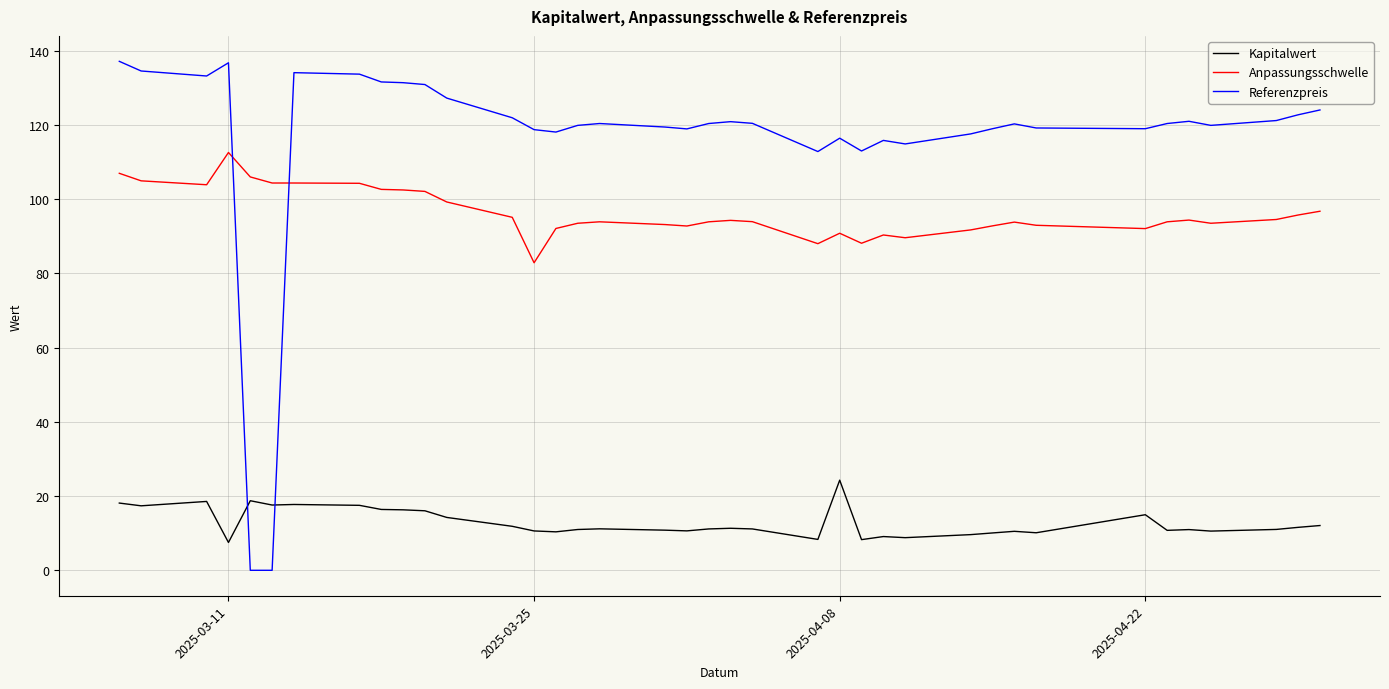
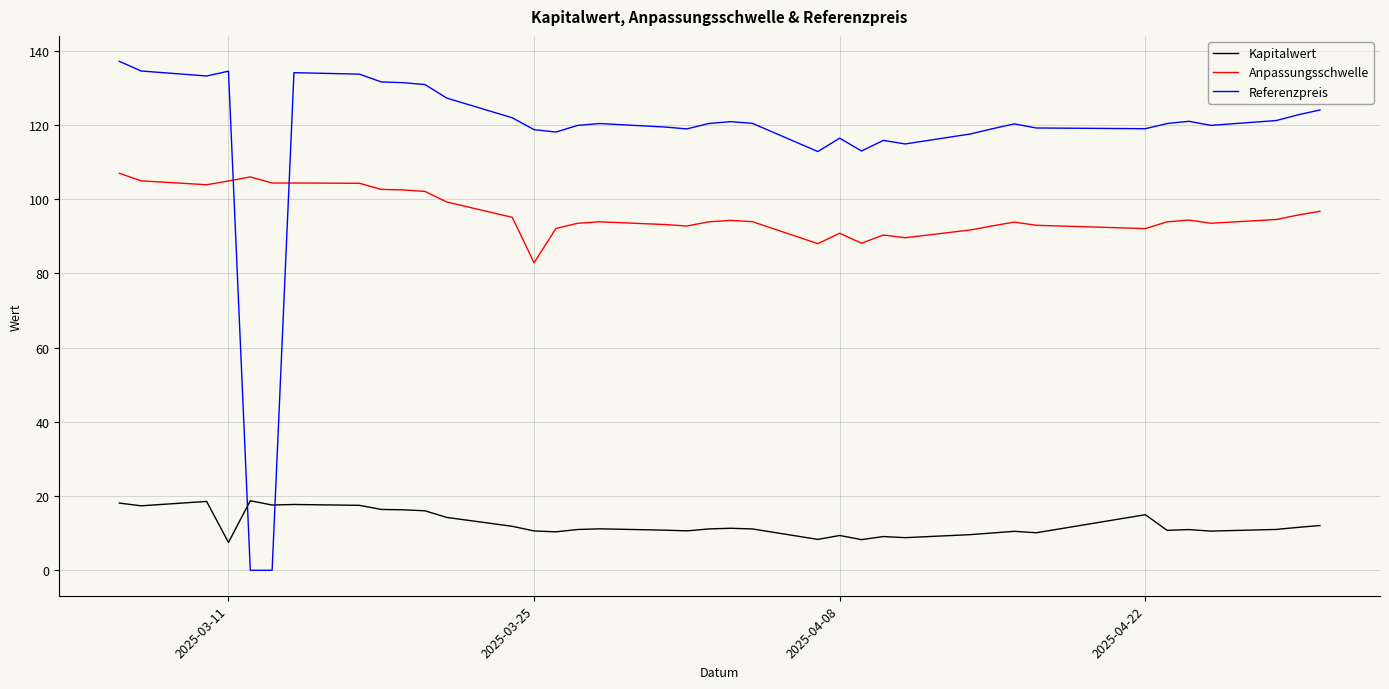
Anpassungsschwelle, 2025-03-11: 113 -> 105
Referenzpreis, 2025-03-11: 137 -> 134
Kapitalwert, 2025-04-08: 24 -> 9
